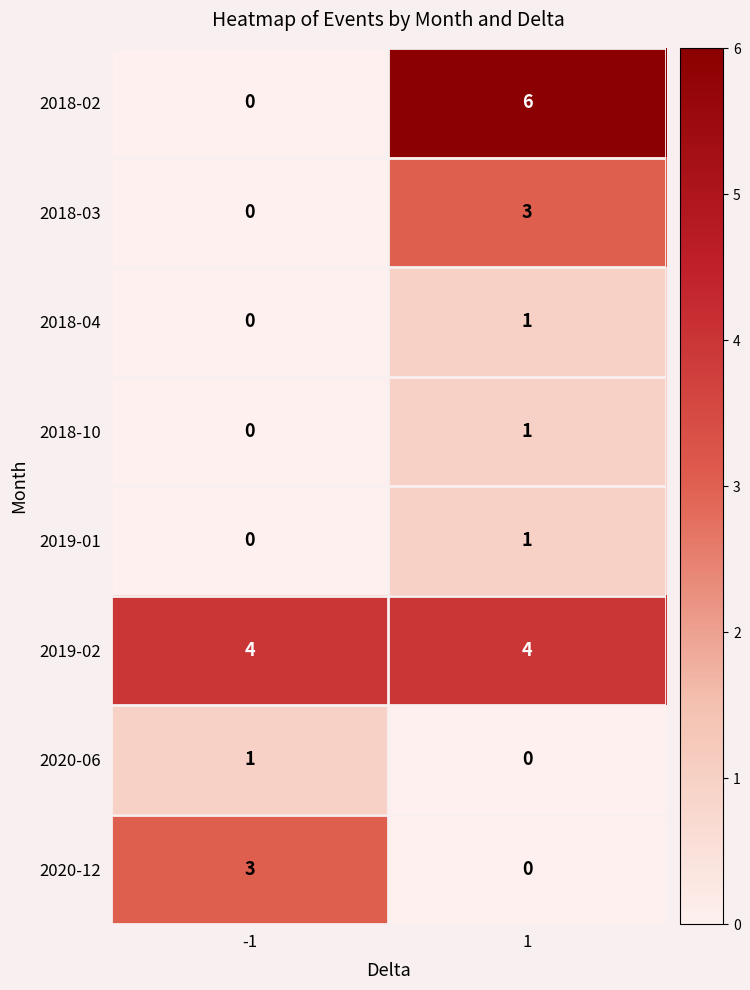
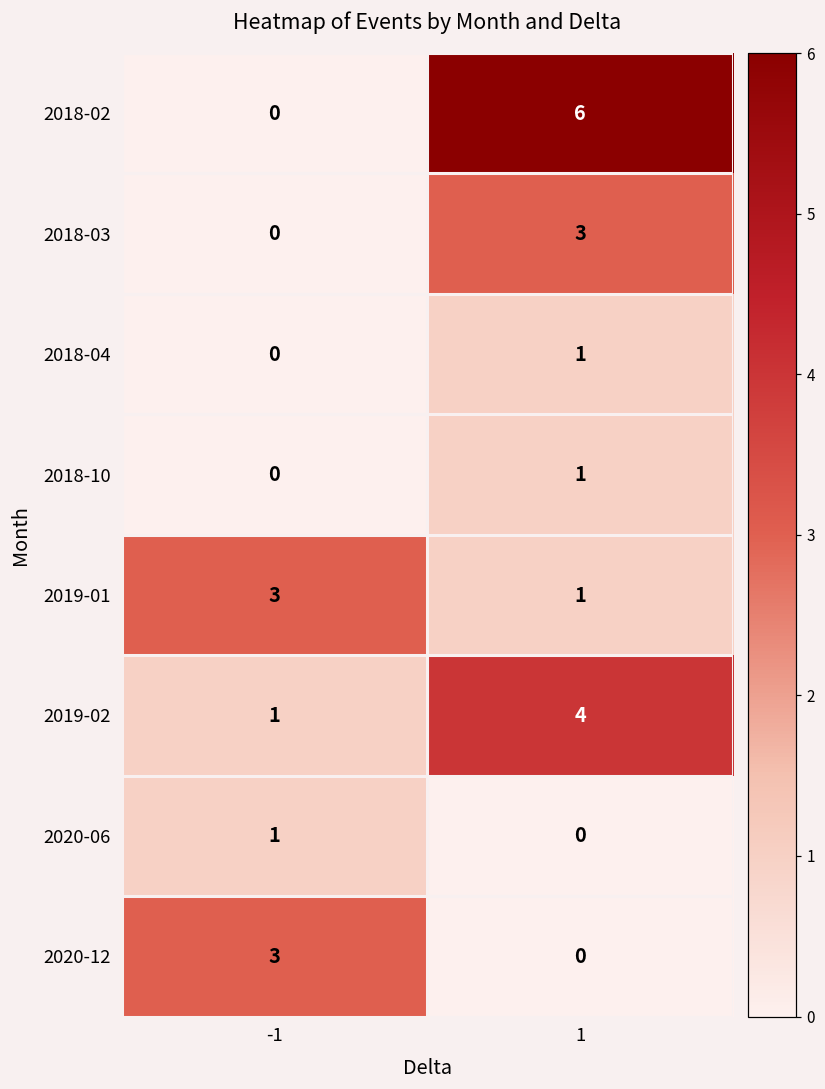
2019-01, -1: 0 -> 3
2019-02, -1: 4 -> 1
